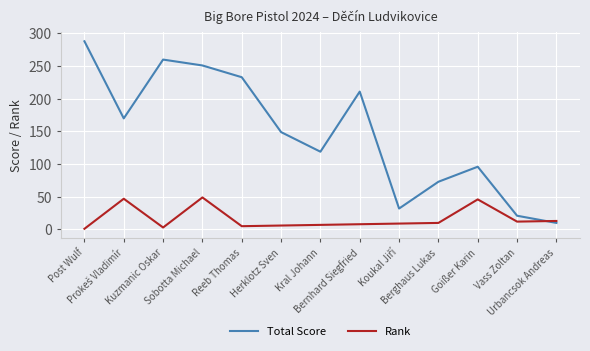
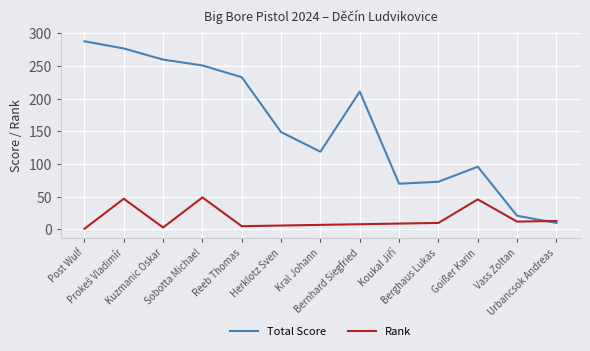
Total Score, Prokeš Vladimír: 170 -> 280
Total Score, Koukal Jiří: 30 -> 70
